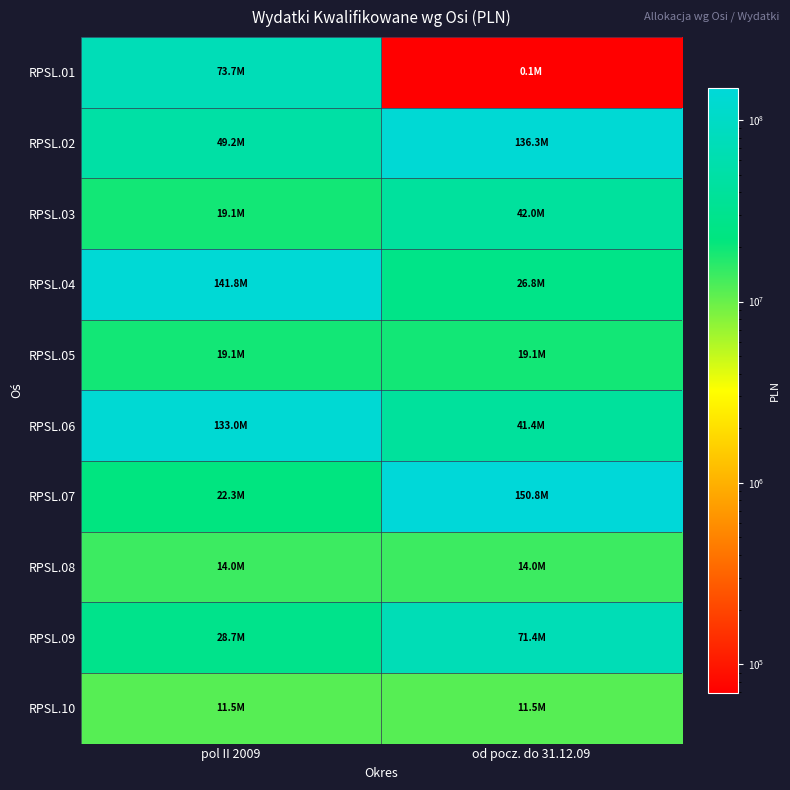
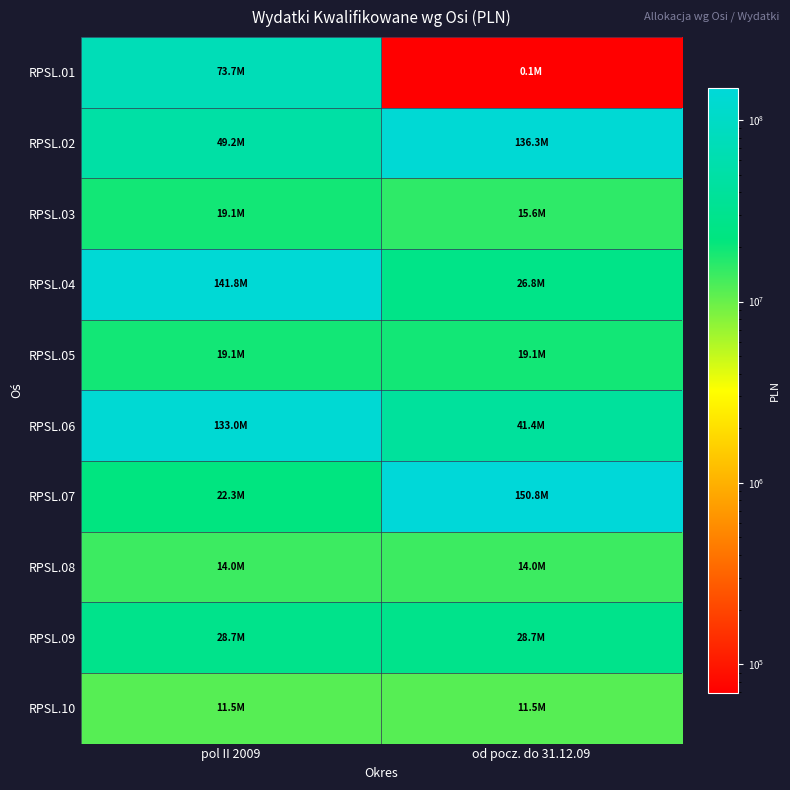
RPSL.03, od pocz. do 31.12.09: 42.0M -> 15.6M
RPSL.09, od pocz. do 31.12.09: 71.4M -> 28.7M
